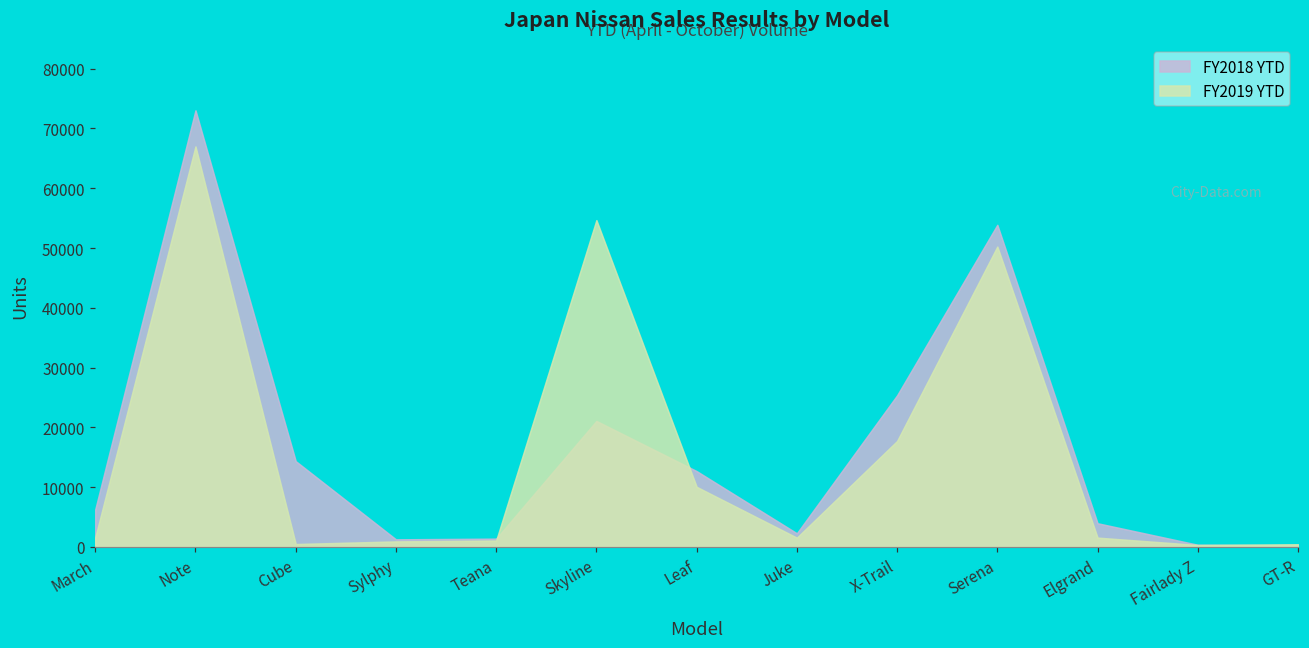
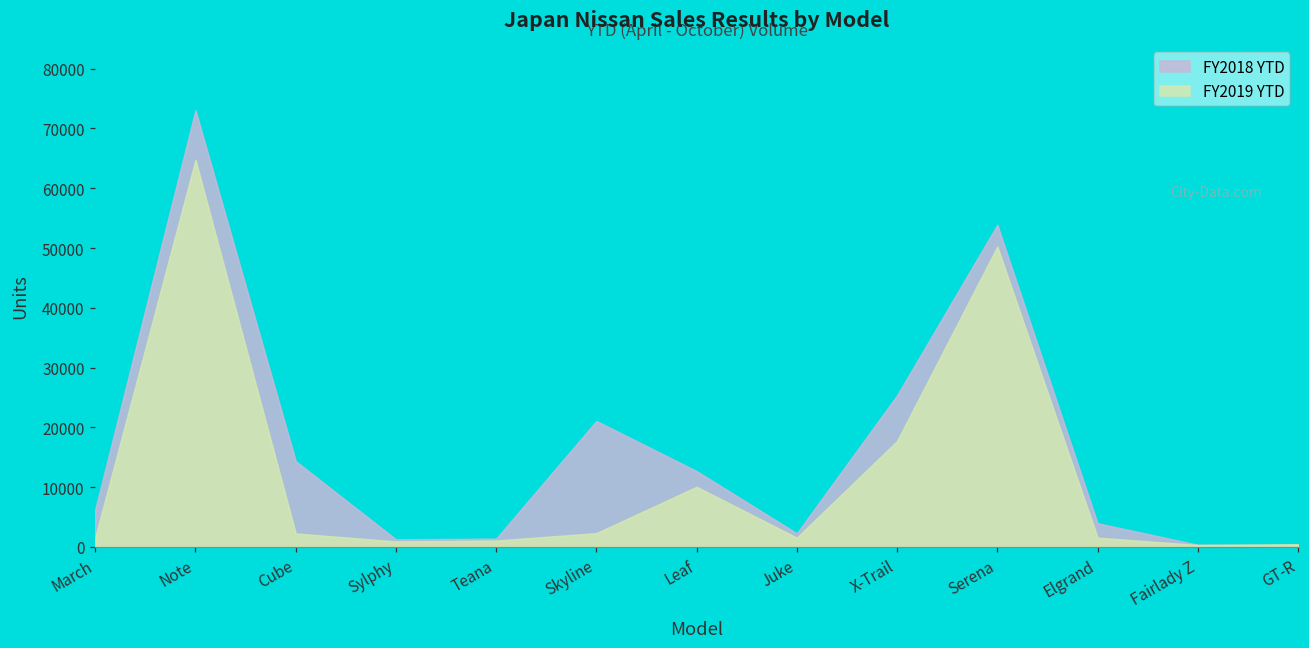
FY2019 YTD, Note: 67000 -> 65000
FY2019 YTD, Cube: 0 -> 2000
FY2019 YTD, Skyline: 55000 -> 2000
